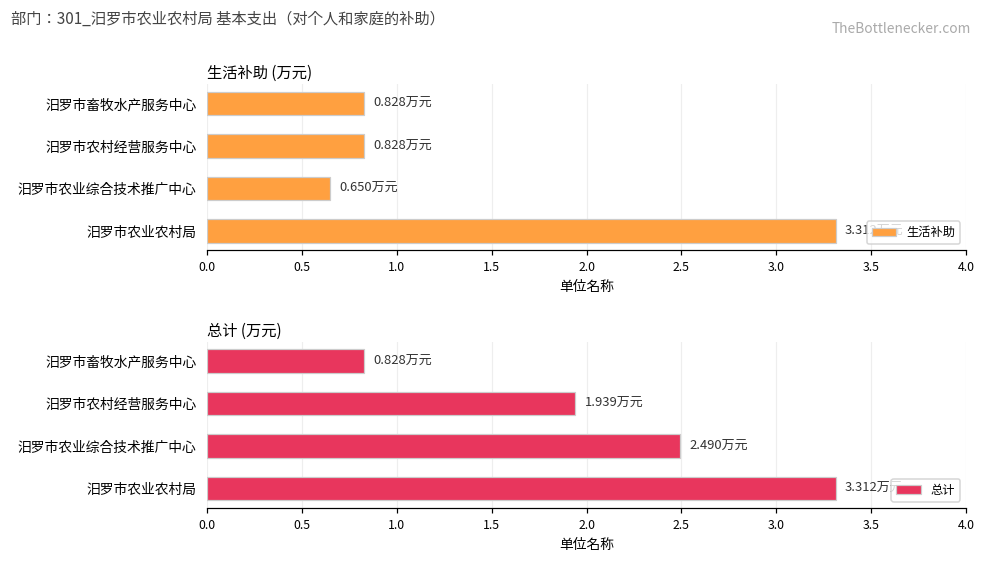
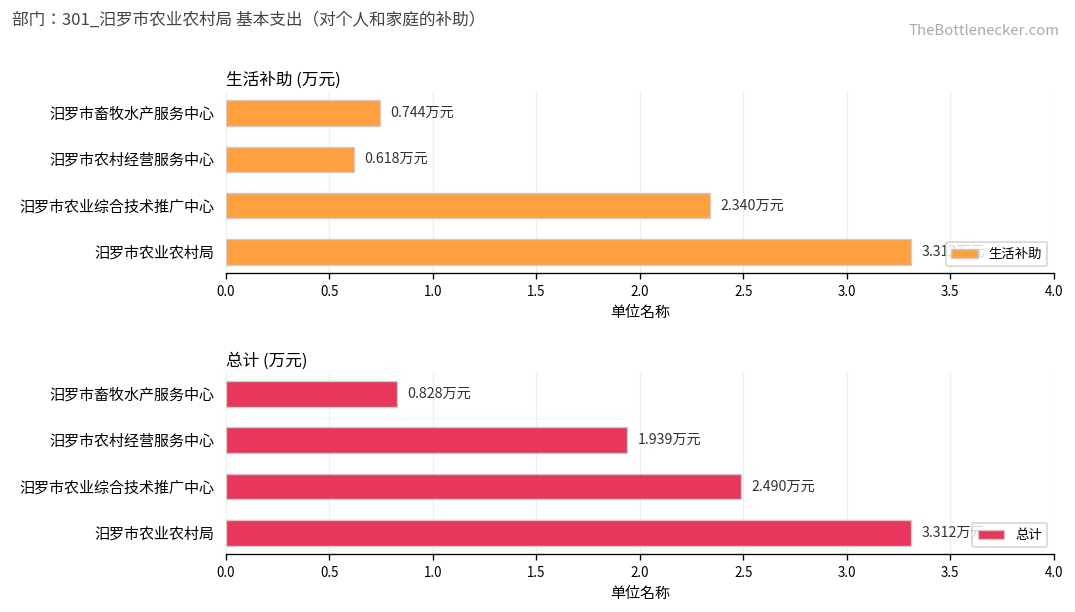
生活补助 (万元), 汨罗市畜牧水产服务中心: 0.828 -> 0.744
生活补助 (万元), 汨罗市农村经营服务中心: 0.828 -> 0.618
生活补助 (万元), 汨罗市农业综合技术推广中心: 0.650 -> 2.340
